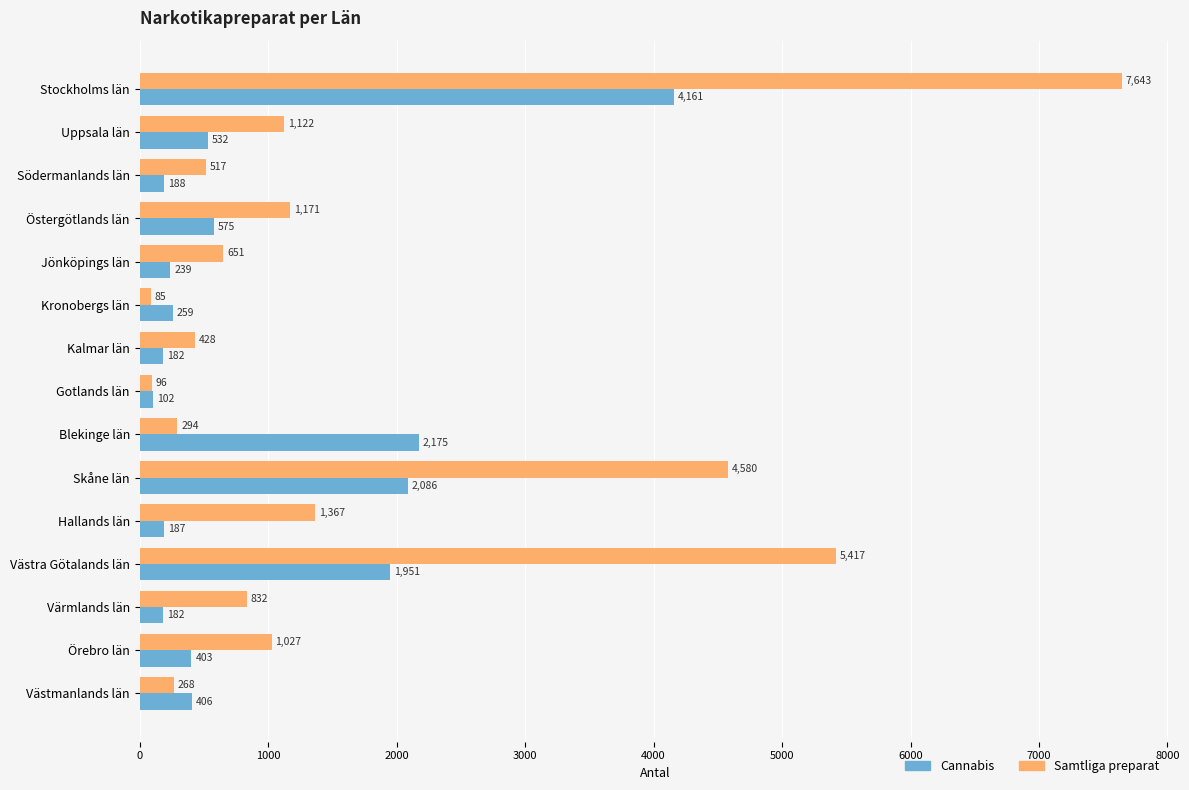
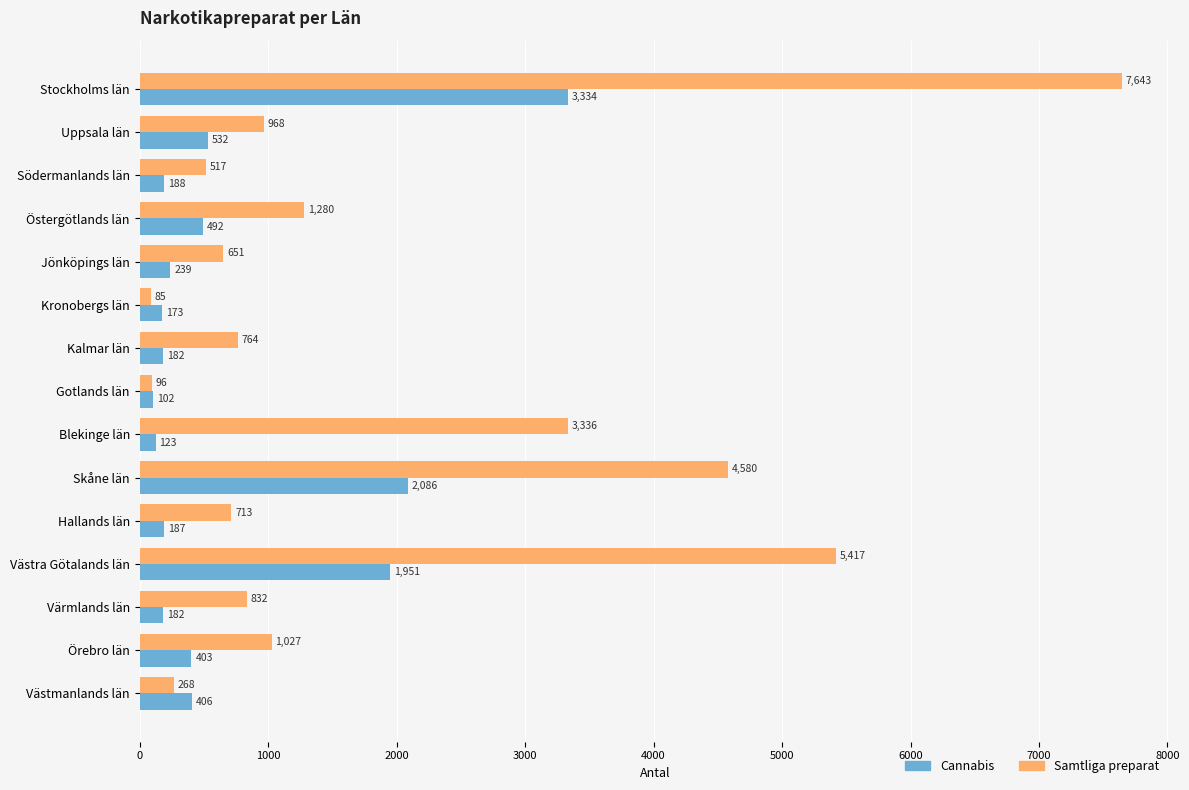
Cannabis, Stockholms län: 4,161 -> 3,334
Samtliga preparat, Uppsala län: 1,122 -> 968
Samtliga preparat, Östergötlands län: 1,171 -> 1,280
Cannabis, Östergötlands län: 575 -> 492
Cannabis, Kronobergs län: 259 -> 173
Samtliga preparat, Kalmar län: 428 -> 764
Samtliga preparat, Blekinge län: 294 -> 3,336
Cannabis, Blekinge län: 2,175 -> 123
Samtliga preparat, Hallands län: 1,367 -> 713
